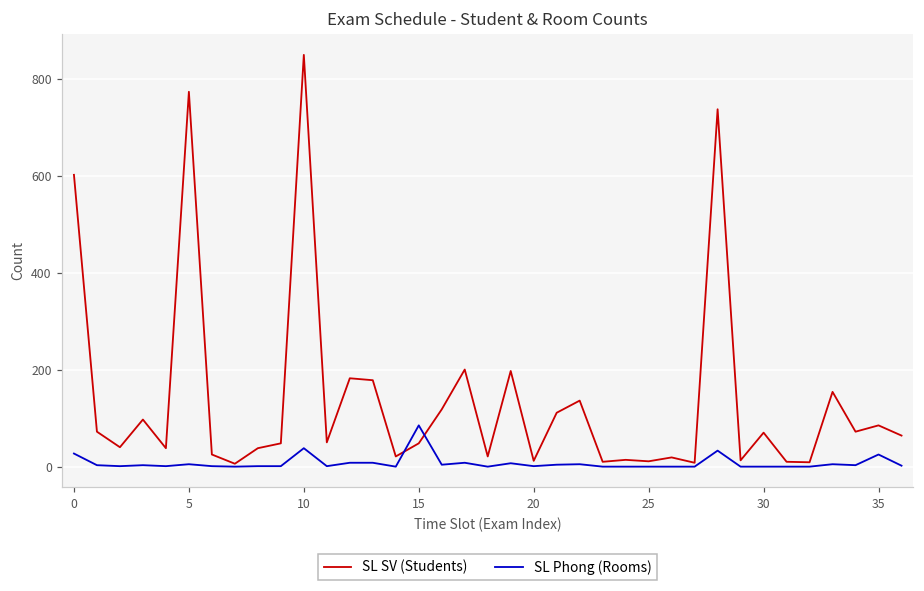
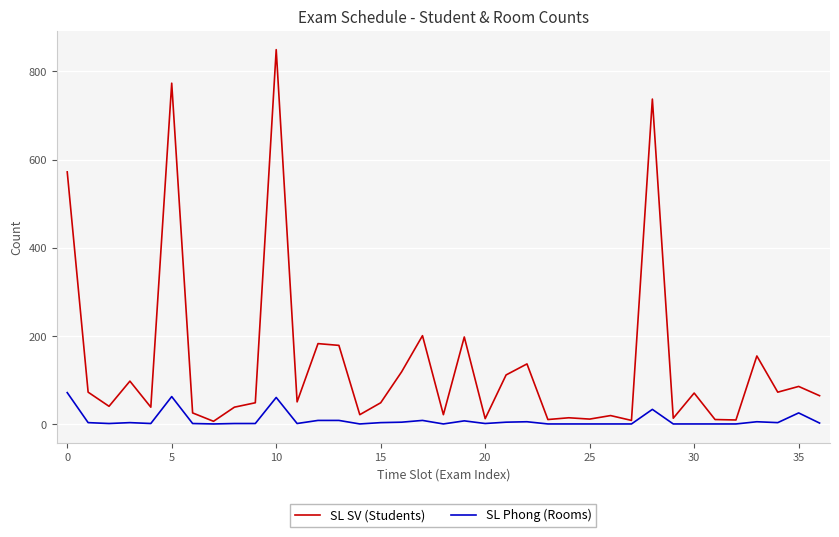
SL SV (Students), 0: 600 -> 570
SL Phong (Rooms), 0: 30 -> 70
SL Phong (Rooms), 5: 10 -> 60
SL Phong (Rooms), 10: 40 -> 60
SL Phong (Rooms), 15: 90 -> 0
